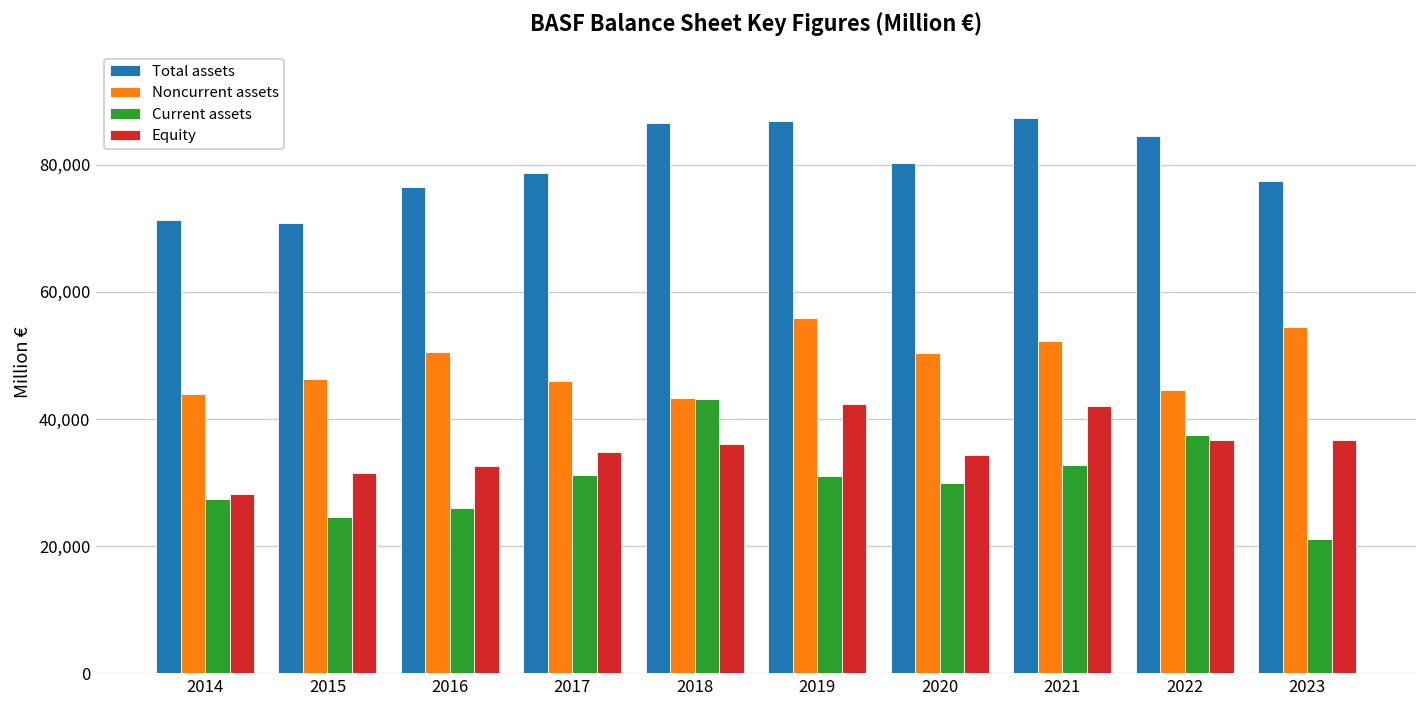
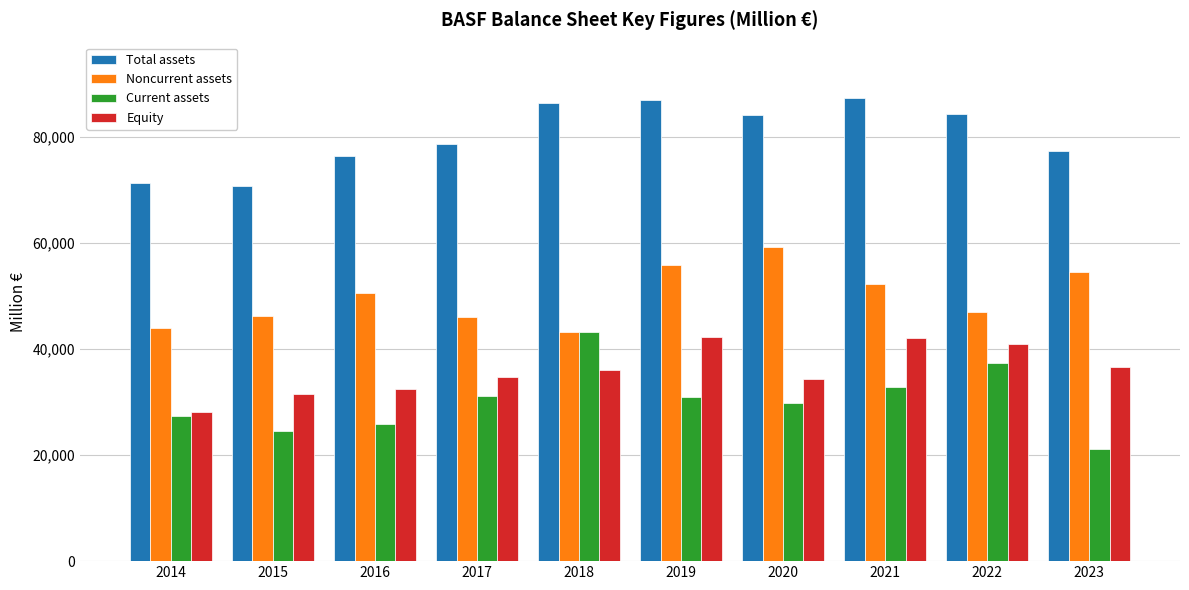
Total assets, 2020: 80,000 -> 84,000
Noncurrent assets, 2020: 50,000 -> 59,000
Noncurrent assets, 2022: 44,000 -> 47,000
Equity, 2022: 37,000 -> 41,000
